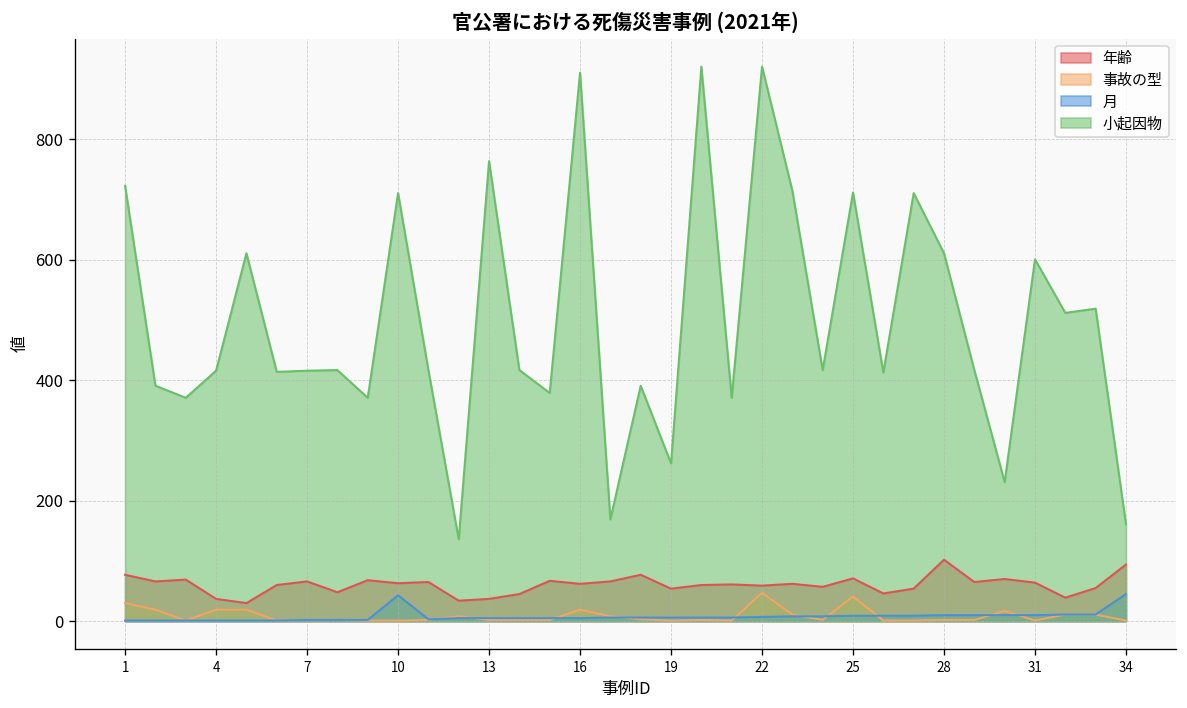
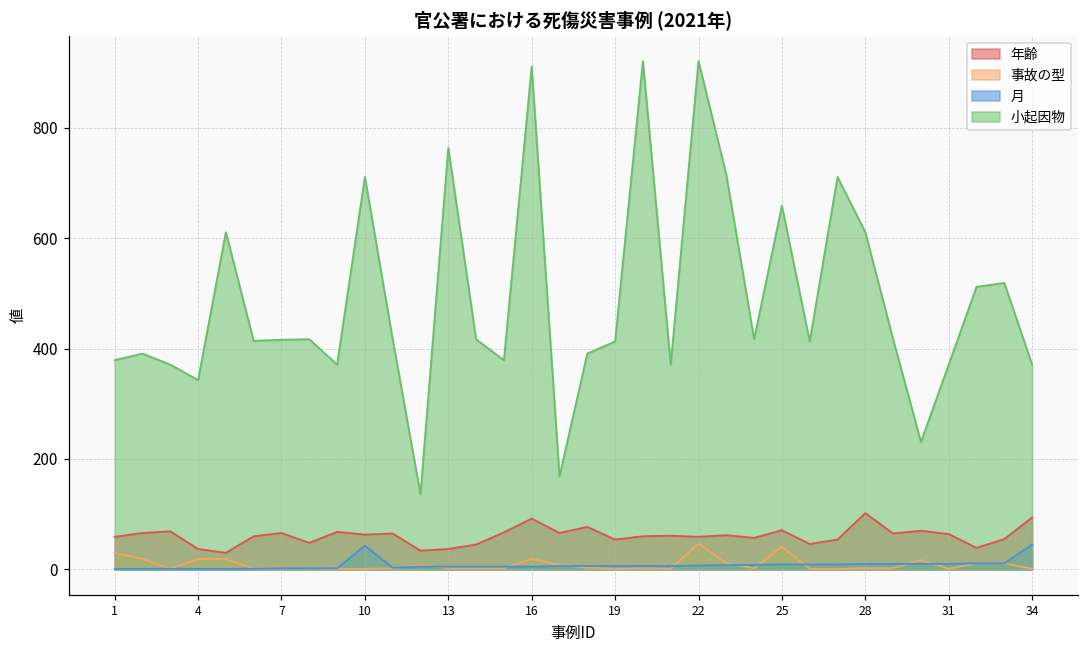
年齢, 1: 80 -> 60
小起因物, 1: 720 -> 380
小起因物, 4: 420 -> 340
年齢, 16: 60 -> 90
小起因物, 19: 260 -> 410
小起因物, 25: 710 -> 660
小起因物, 31: 600 -> 370
小起因物, 34: 160 -> 370
